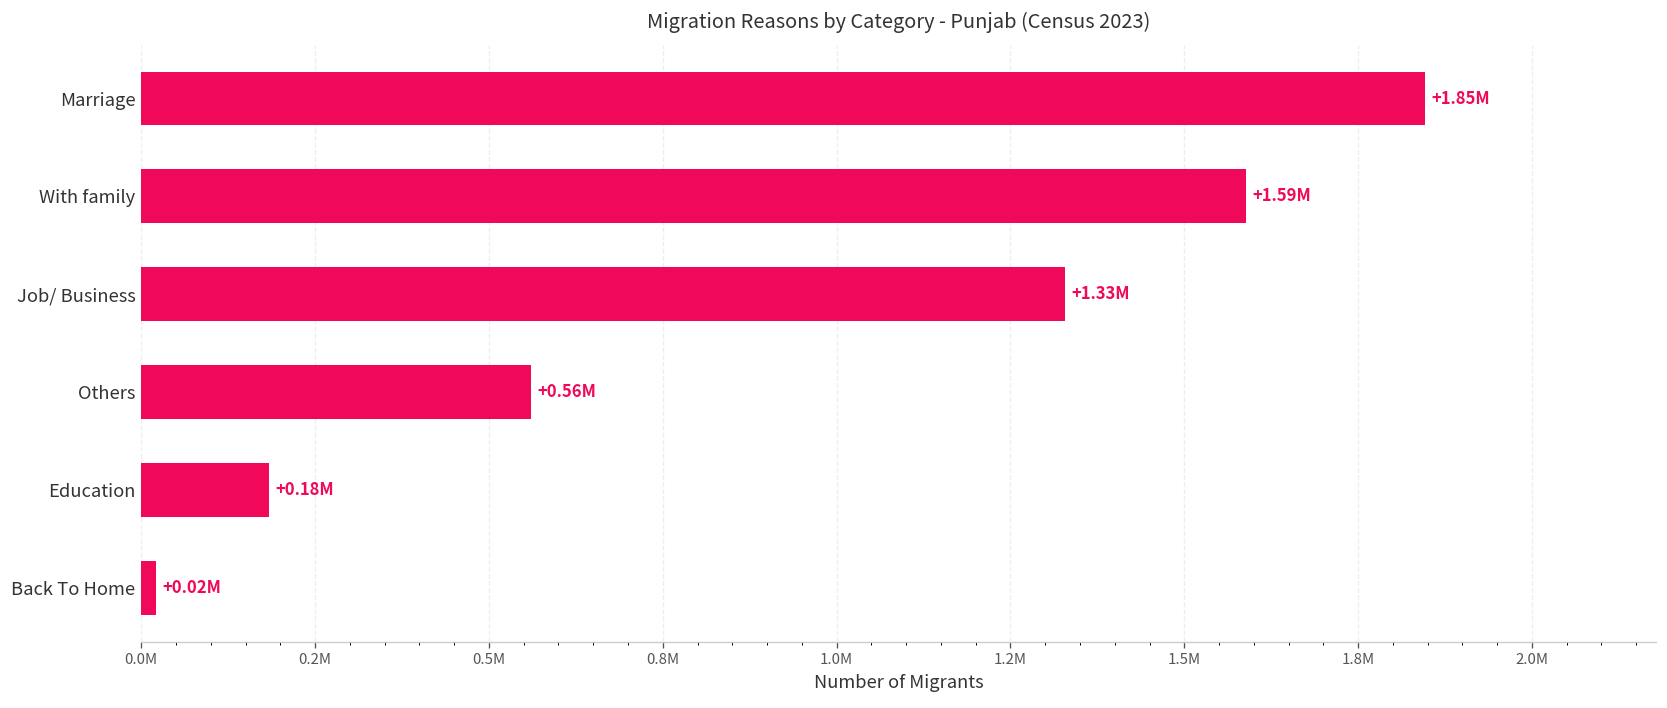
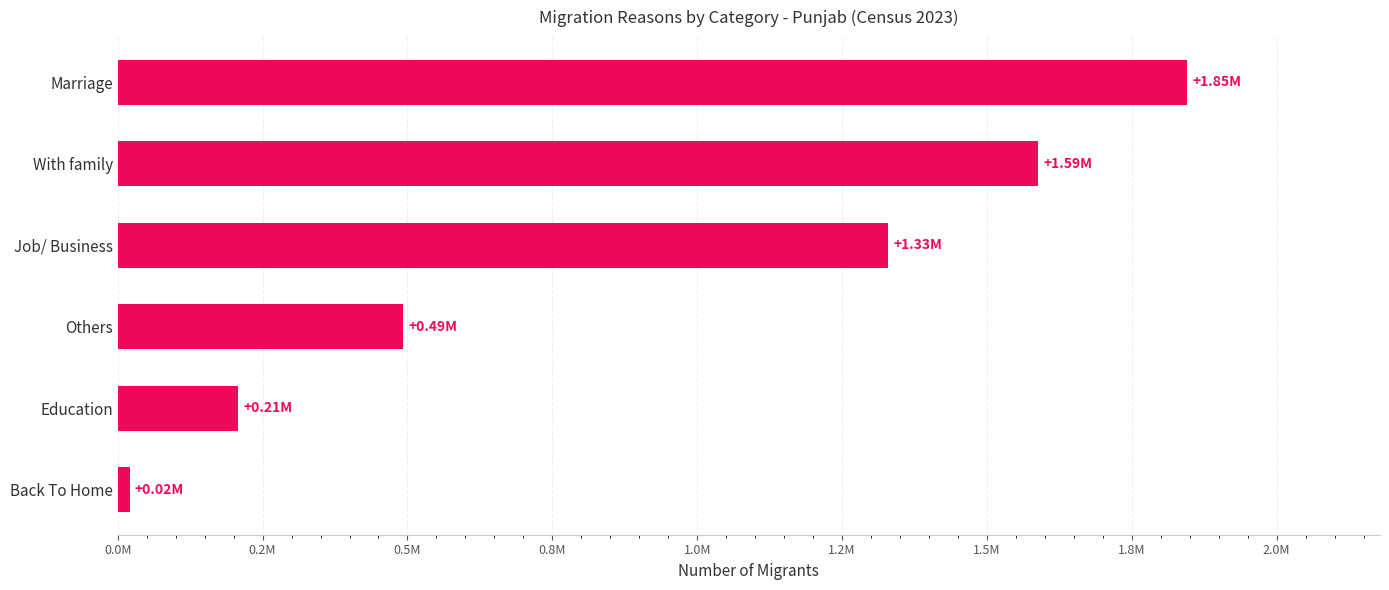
Others: +0.56M -> +0.49M
Education: +0.18M -> +0.21M
